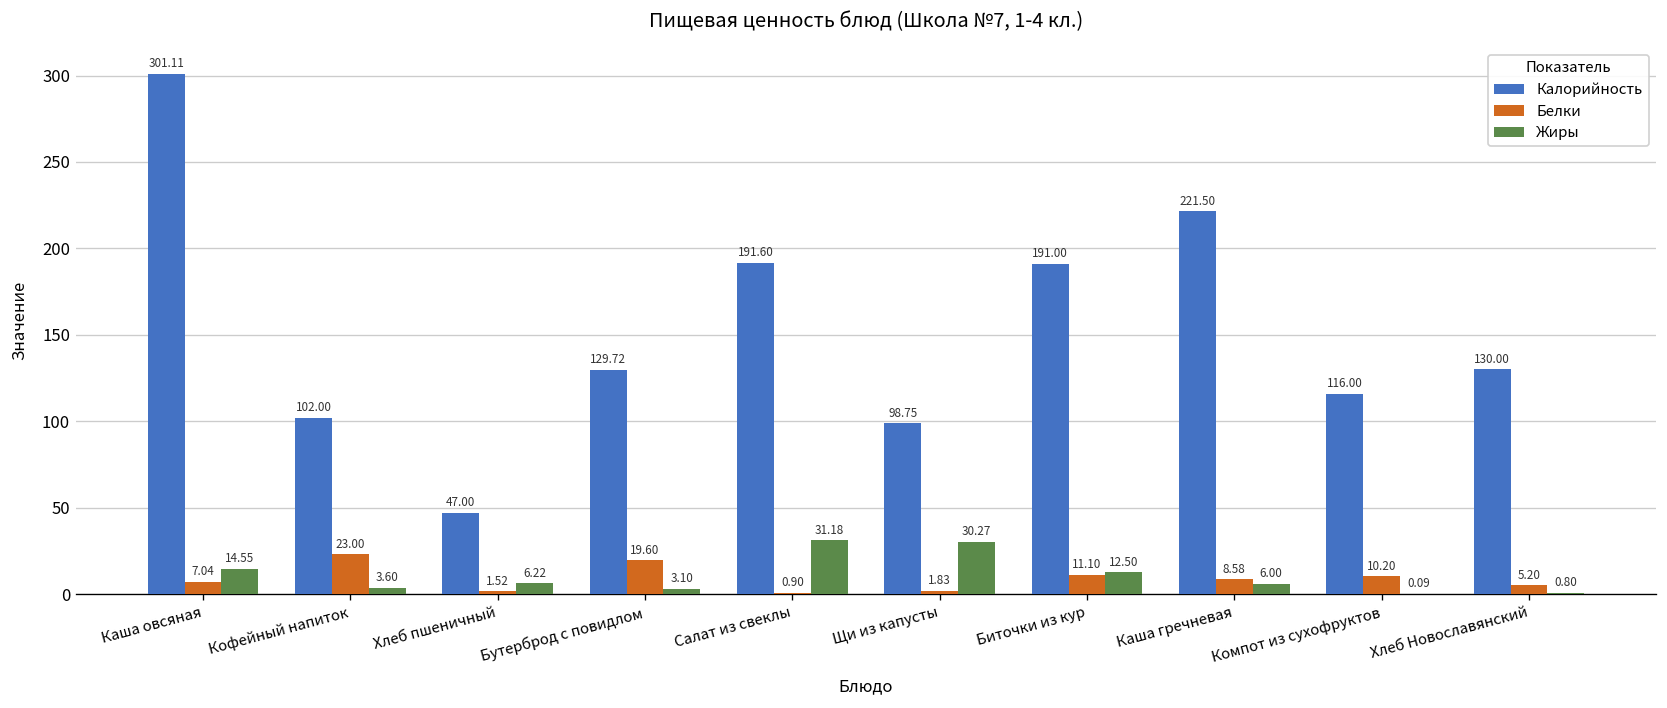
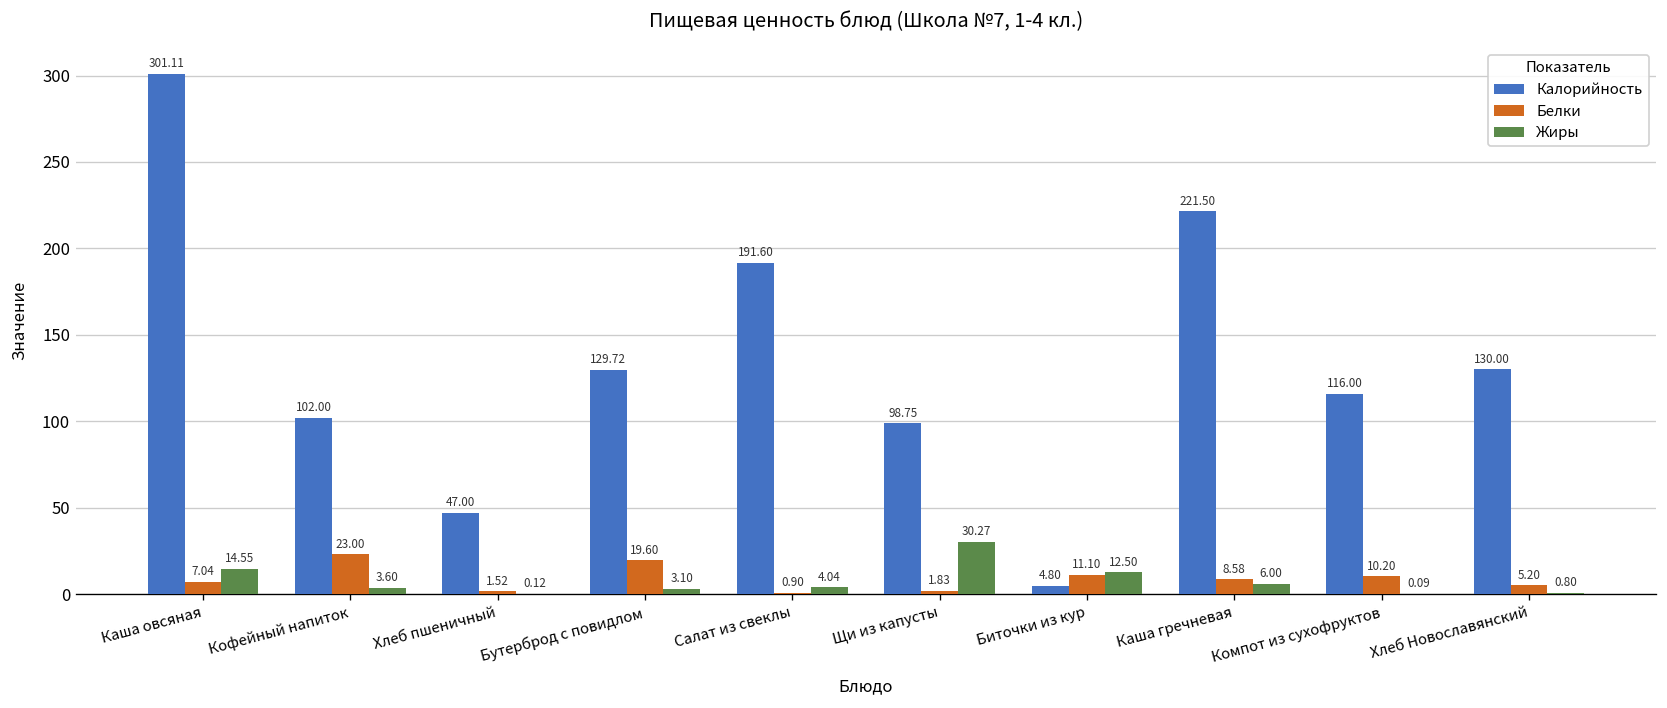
Жиры, Хлеб пшеничный: 6.22 -> 0.12
Жиры, Салат из свеклы: 31.18 -> 4.04
Калорийность, Биточки из кур: 191.00 -> 4.80
